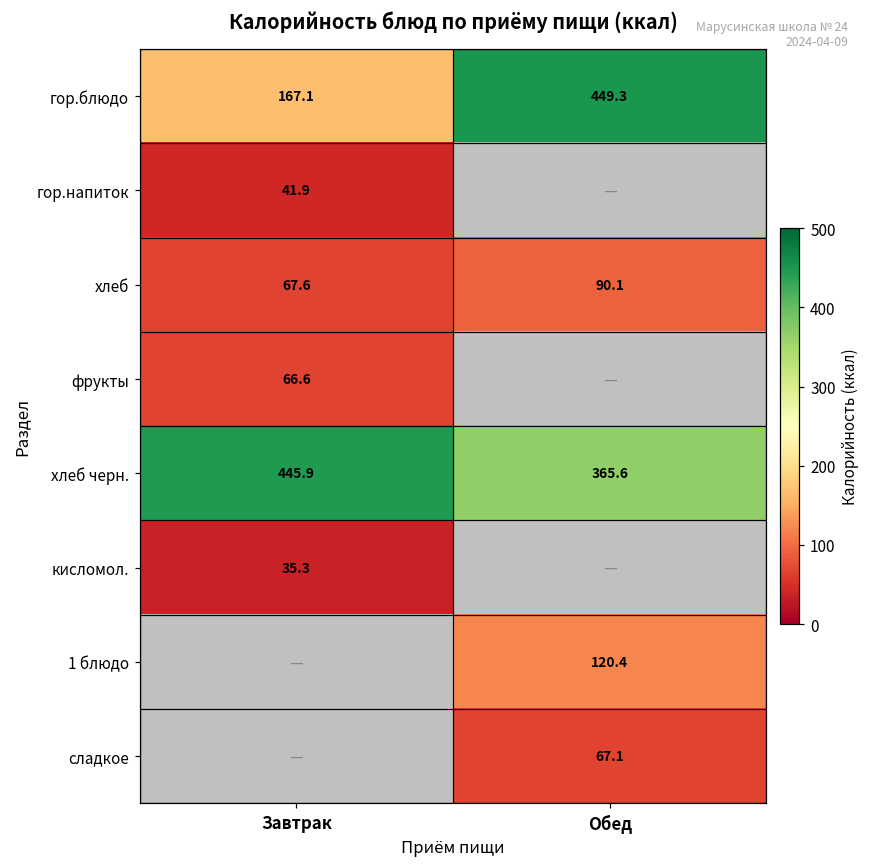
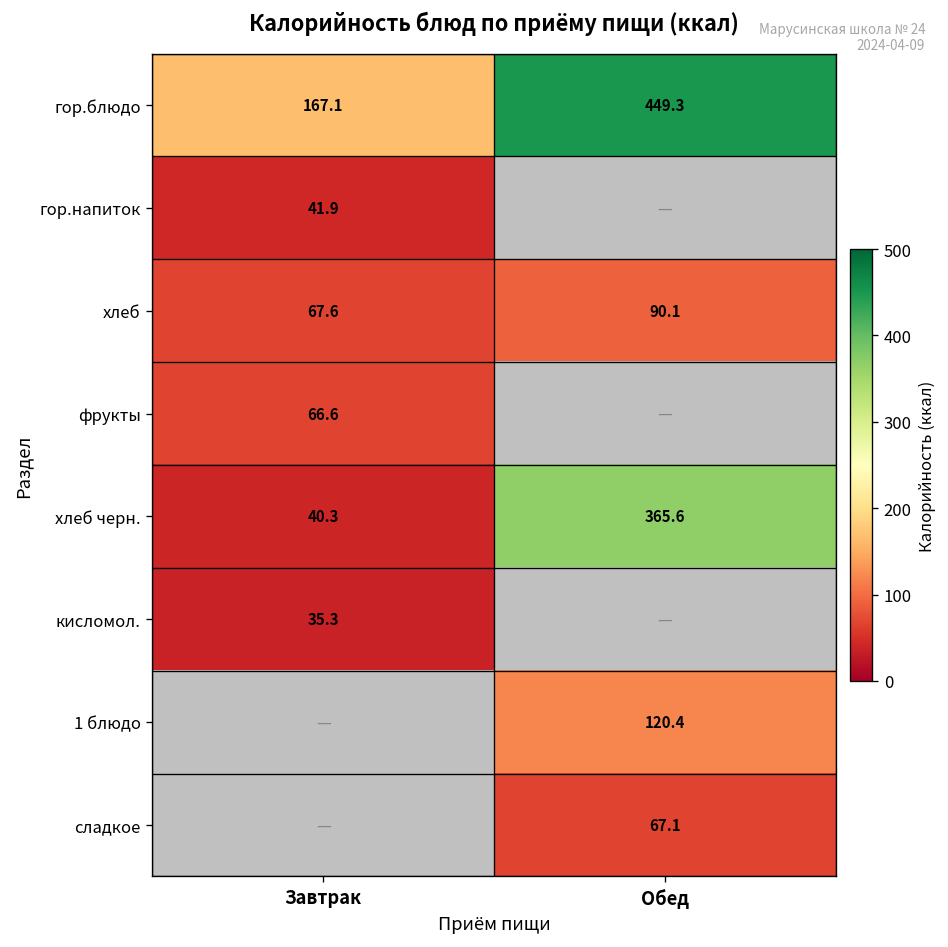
хлеб черн., Завтрак: 445.9 -> 40.3
